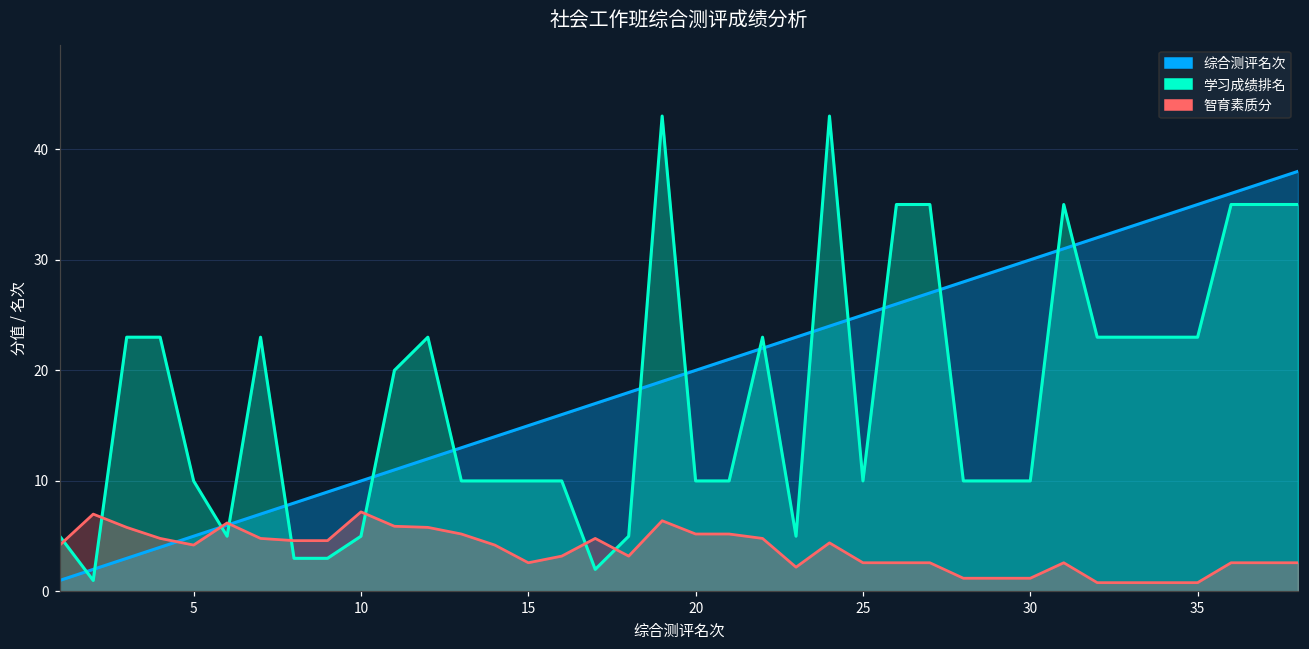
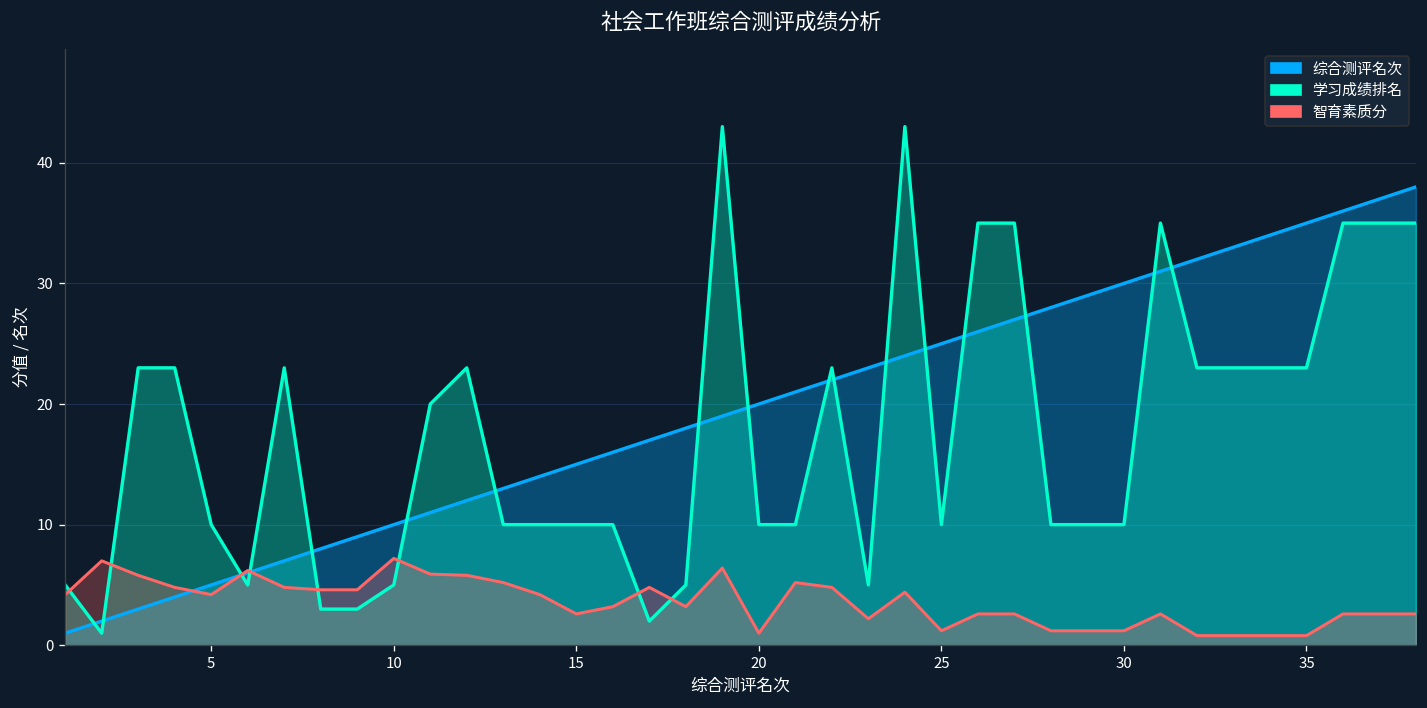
智育素质分, 20: 5.2 -> 1.0
智育素质分, 25: 2.6 -> 1.2
